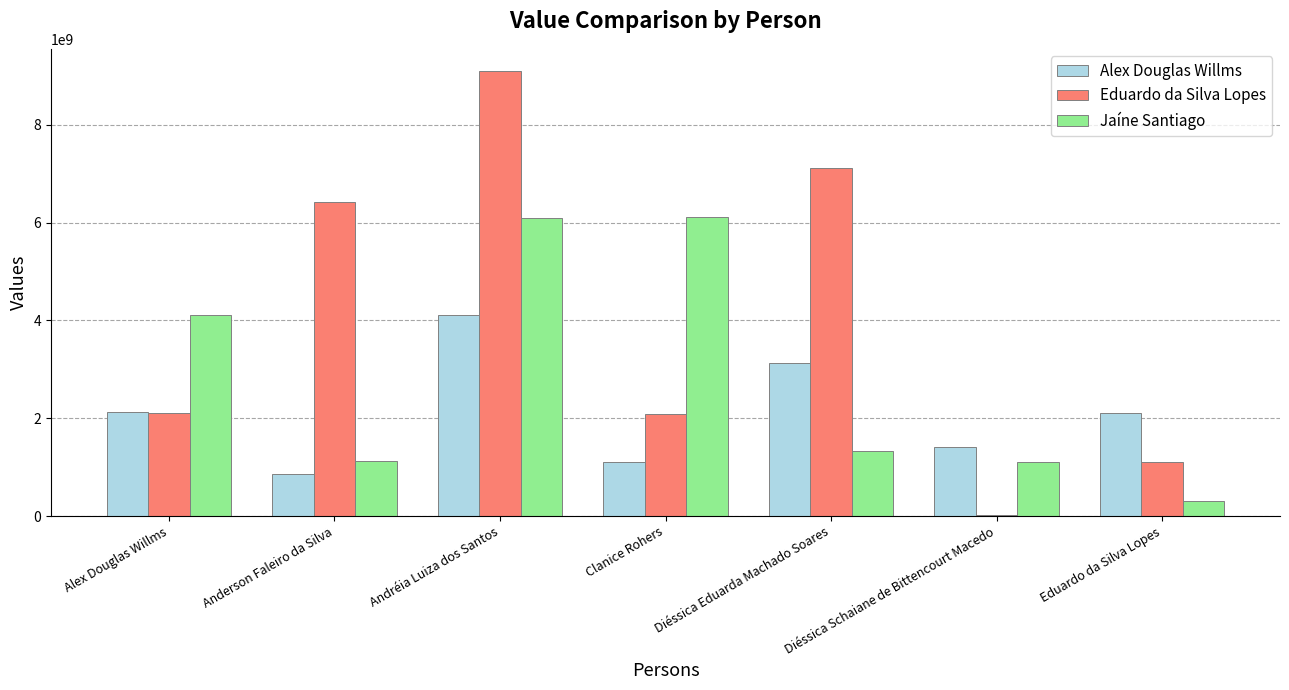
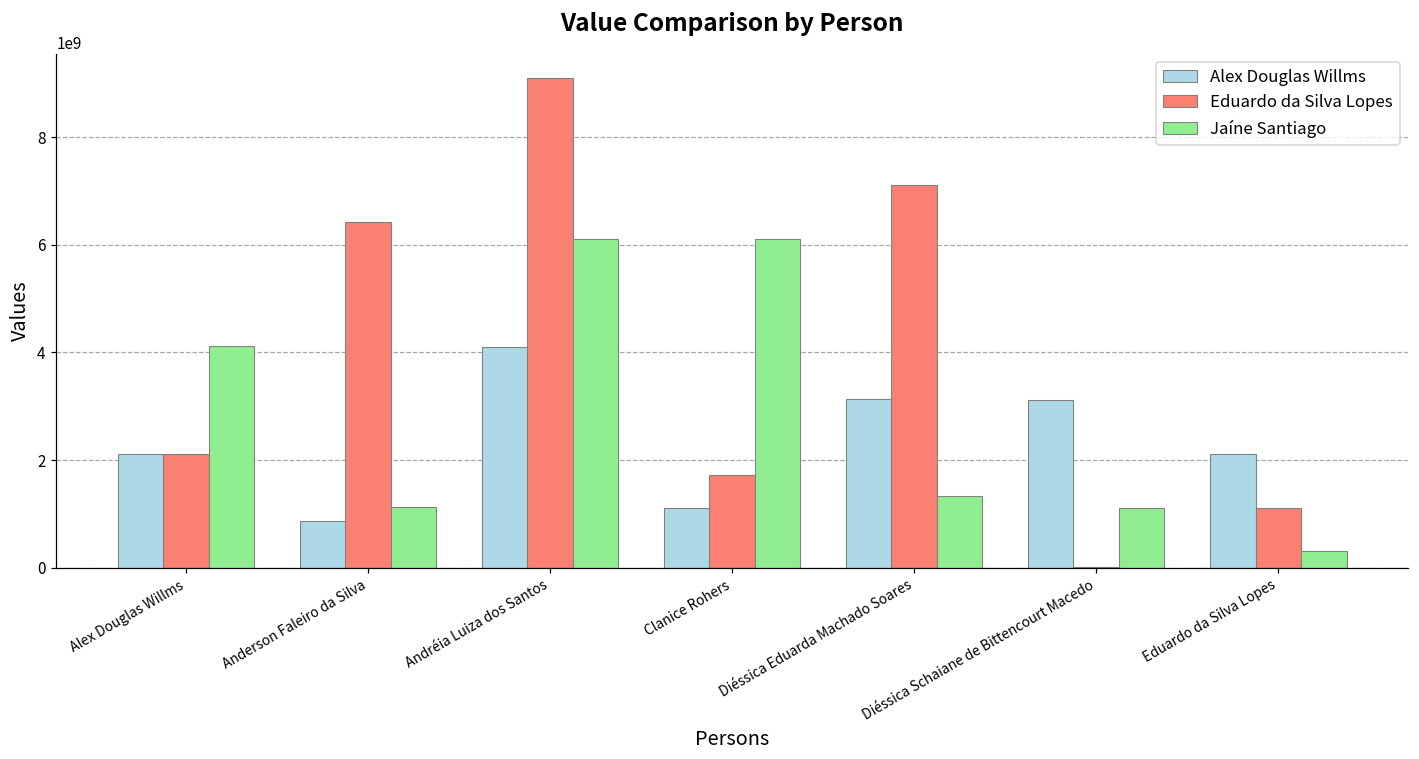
Eduardo da Silva Lopes, Clanice Rohers: 2100000000 -> 1700000000
Alex Douglas Willms, Diéssica Schaiane de Bittencourt Macedo: 1400000000 -> 3100000000
